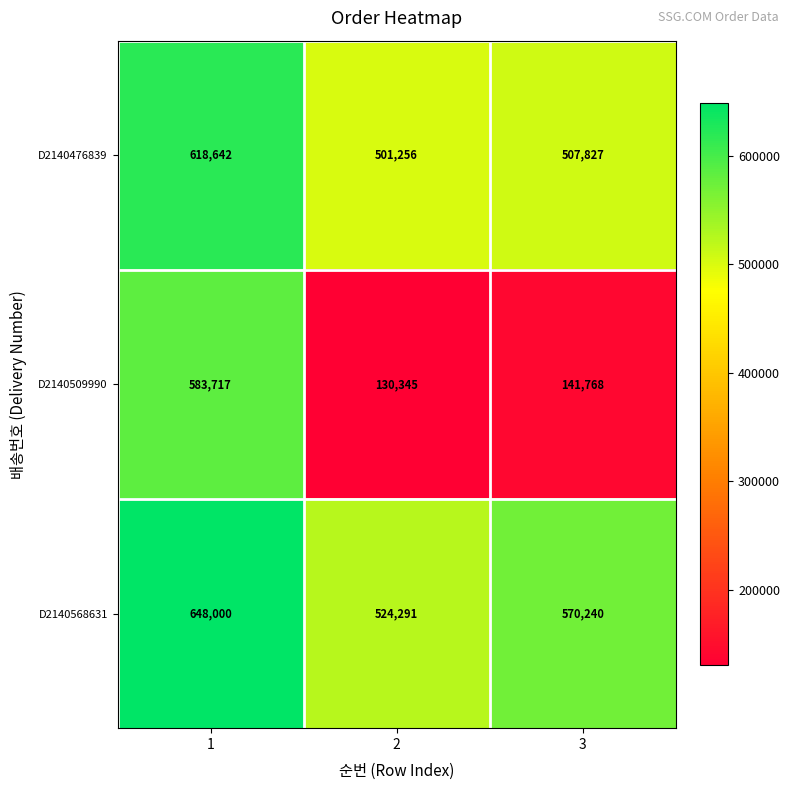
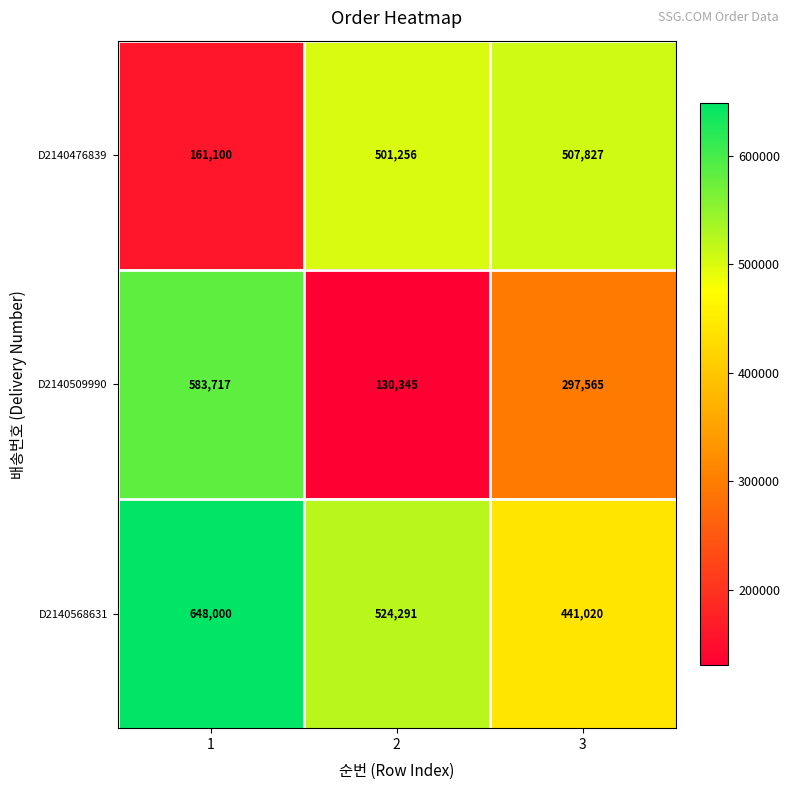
D2140476839, 1: 618,642 -> 161,100
D2140509990, 3: 141,768 -> 297,565
D2140568631, 3: 570,240 -> 441,020
